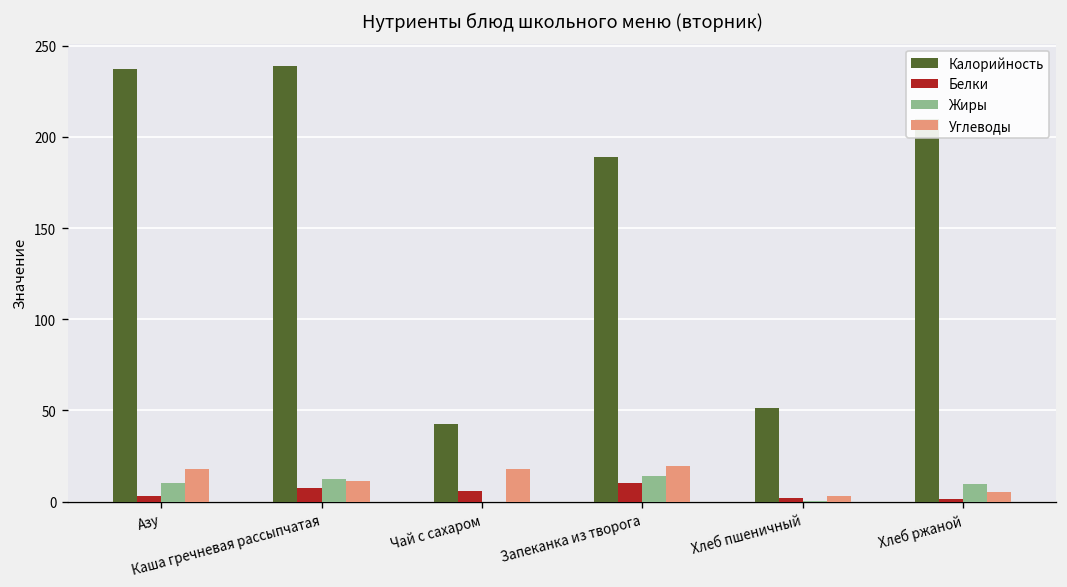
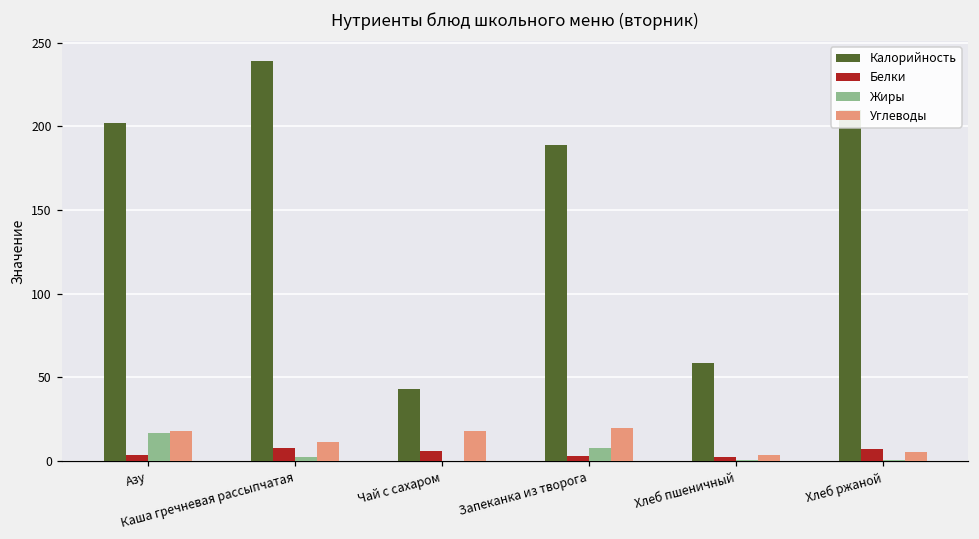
Калорийность, Азу: 237 -> 202
Жиры, Азу: 10 -> 17
Жиры, Каша гречневая рассыпчатая: 12 -> 2
Белки, Запеканка из творога: 10 -> 3
Жиры, Запеканка из творога: 14 -> 8
Калорийность, Хлеб пшеничный: 51 -> 58
Белки, Хлеб ржаной: 1 -> 7
Жиры, Хлеб ржаной: 10 -> 0
